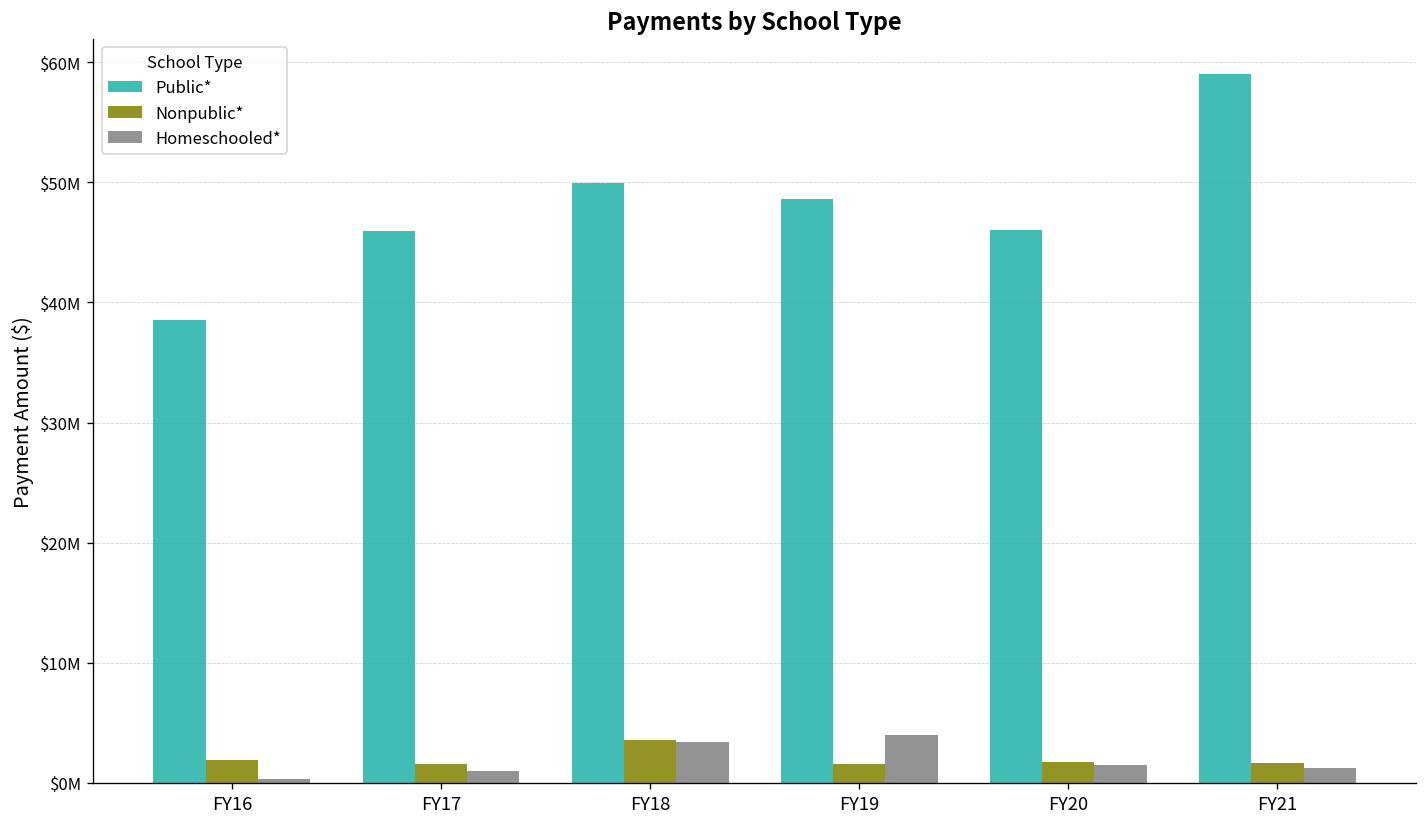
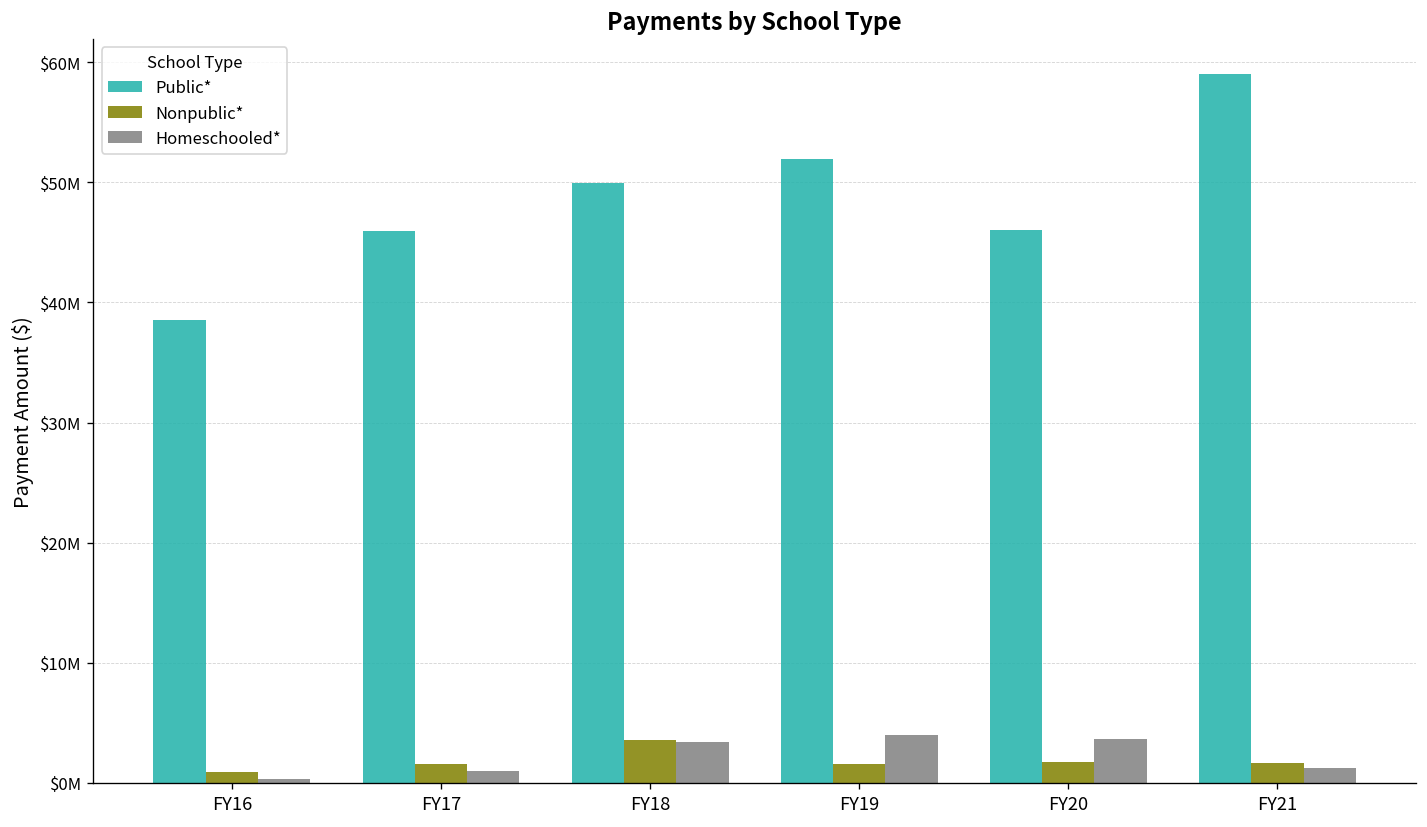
Nonpublic*, FY16: $1900000 -> $900000
Public*, FY19: $48600000 -> $52000000
Homeschooled*, FY20: $1500000 -> $3700000
